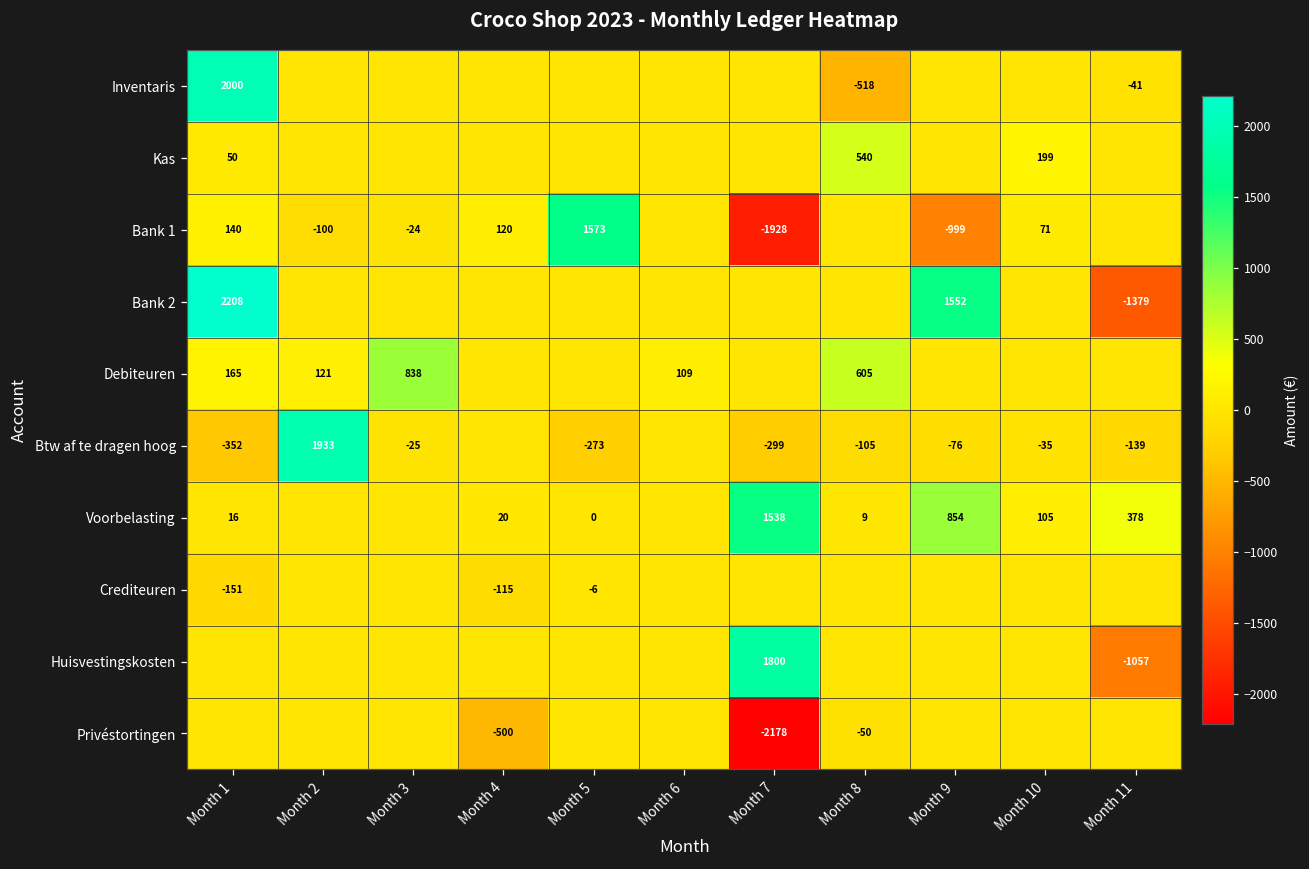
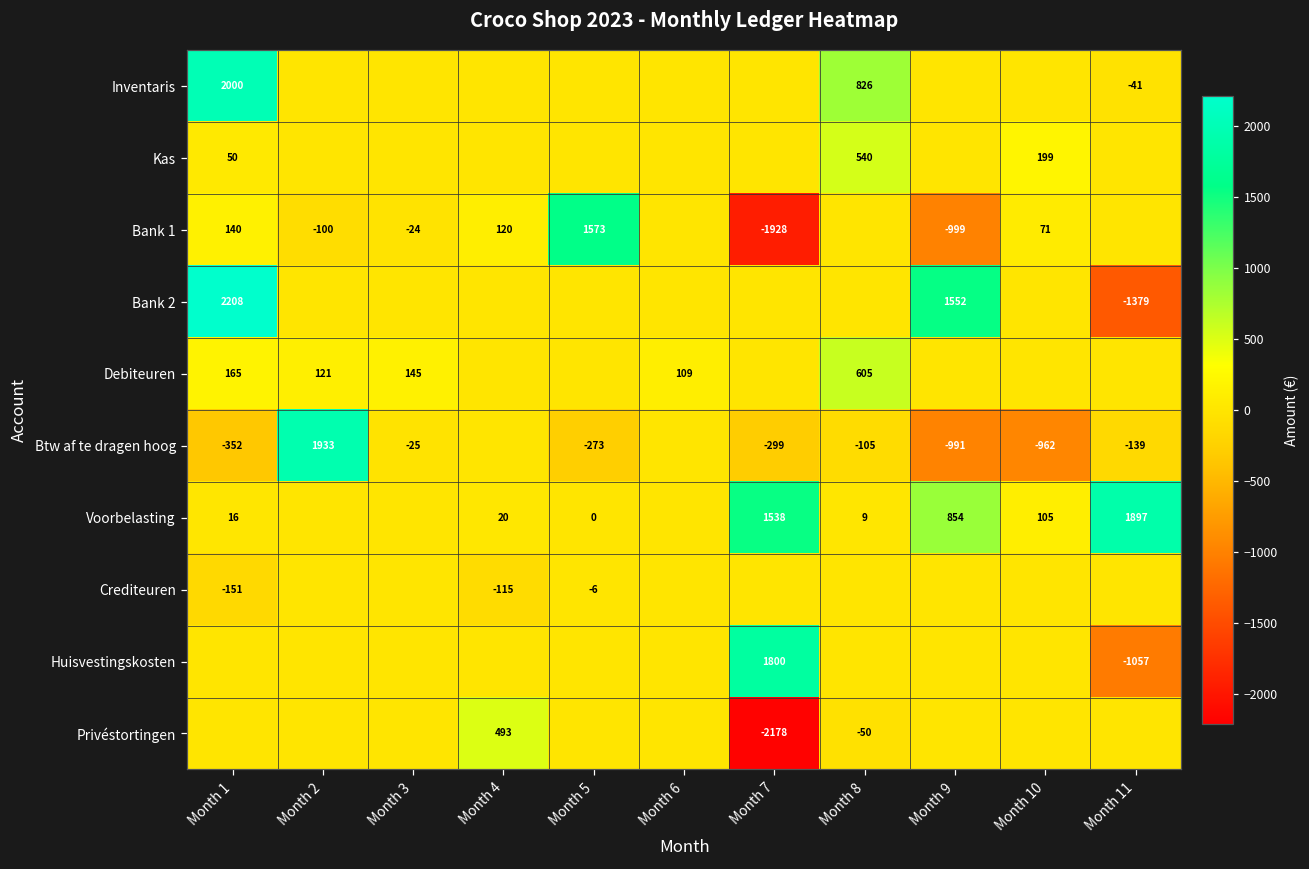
Inventaris, Month 8: -518 -> 826
Debiteuren, Month 3: 838 -> 145
Btw af te dragen hoog, Month 9: -76 -> -991
Btw af te dragen hoog, Month 10: -35 -> -962
Voorbelasting, Month 11: 378 -> 1897
Privéstortingen, Month 4: -500 -> 493
